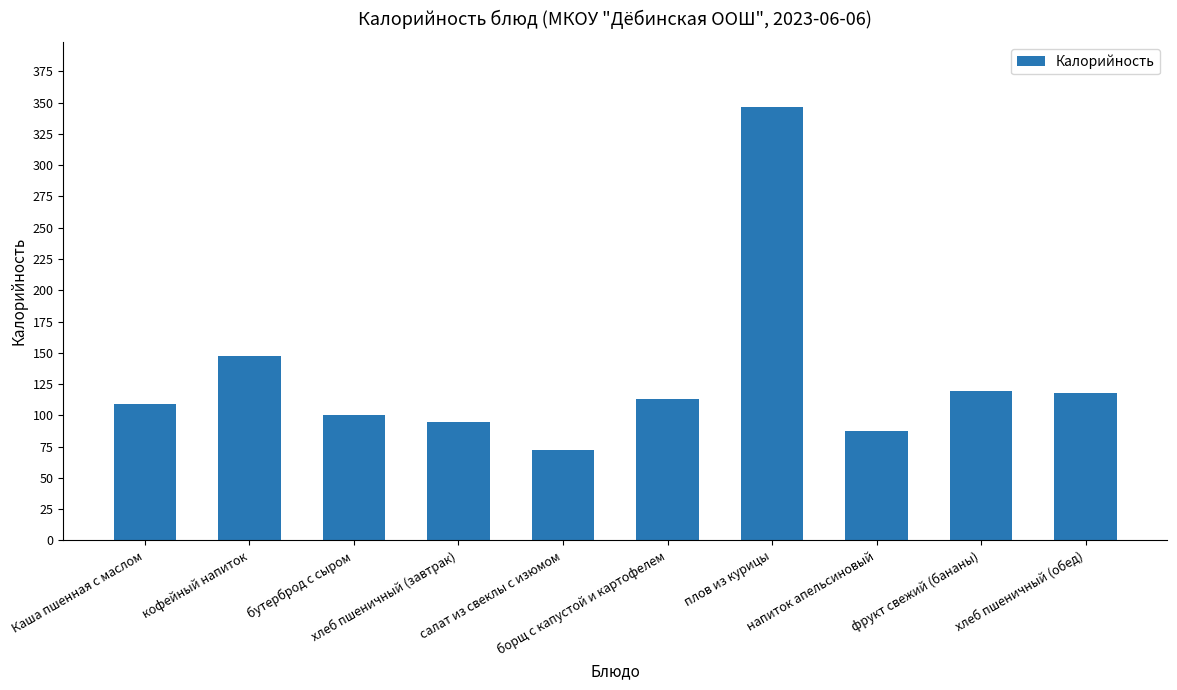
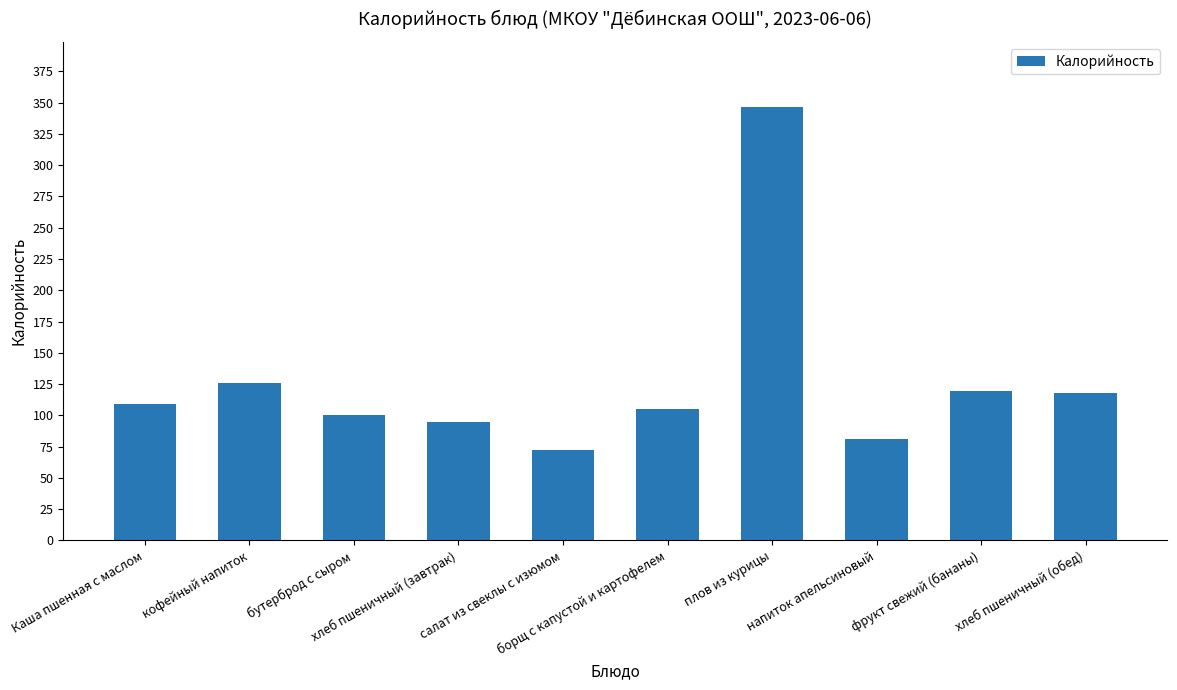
кофейный напиток: 148 -> 126
борщ с капустой и картофелем: 113 -> 105
напиток апельсиновый: 87 -> 81
